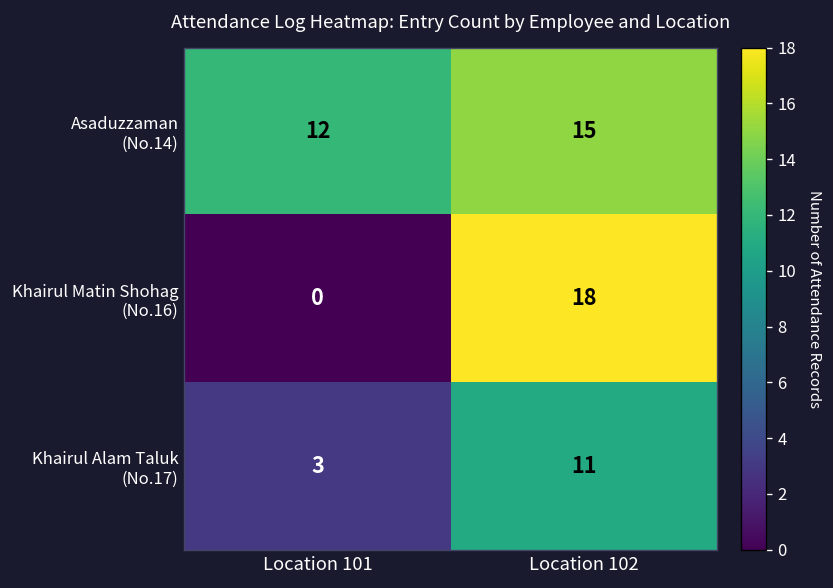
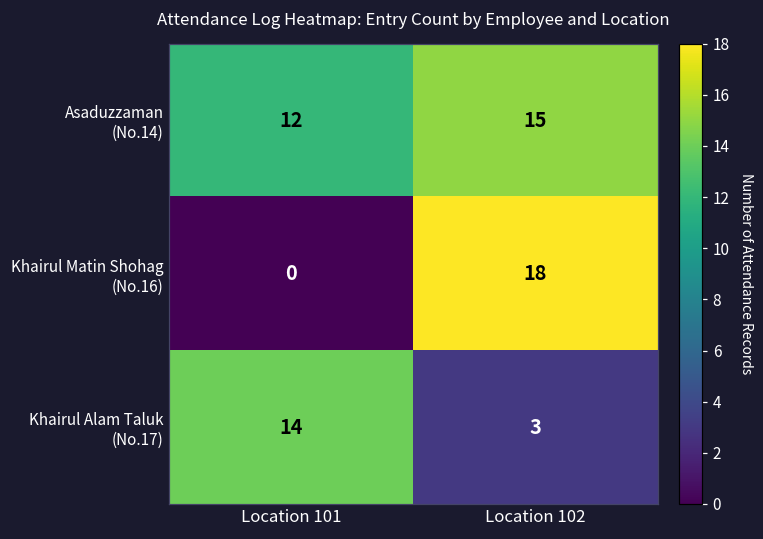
Khairul Alam Taluk (No.17), Location 101: 3 -> 14
Khairul Alam Taluk (No.17), Location 102: 11 -> 3
